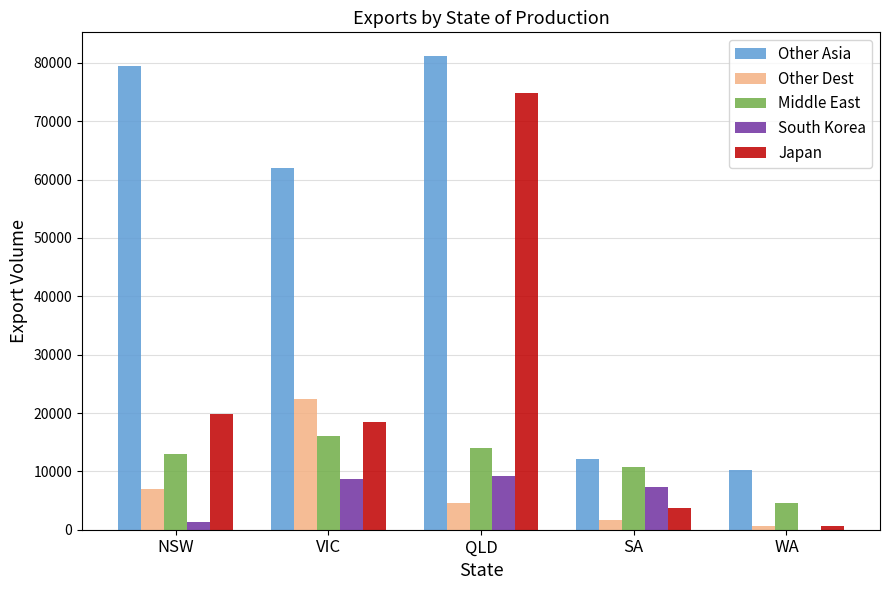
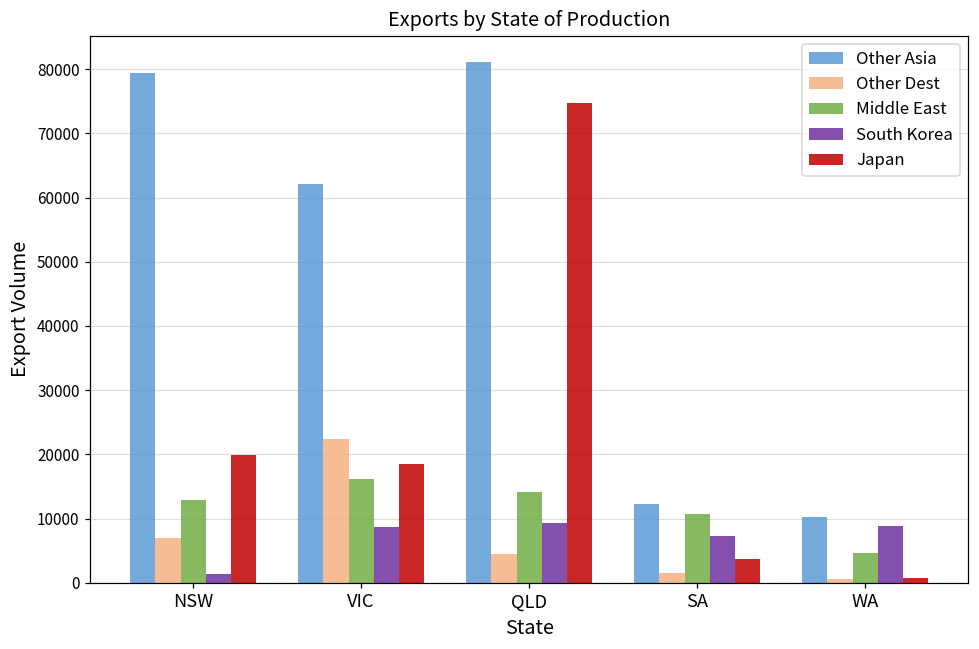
South Korea, WA: 0 -> 9000
